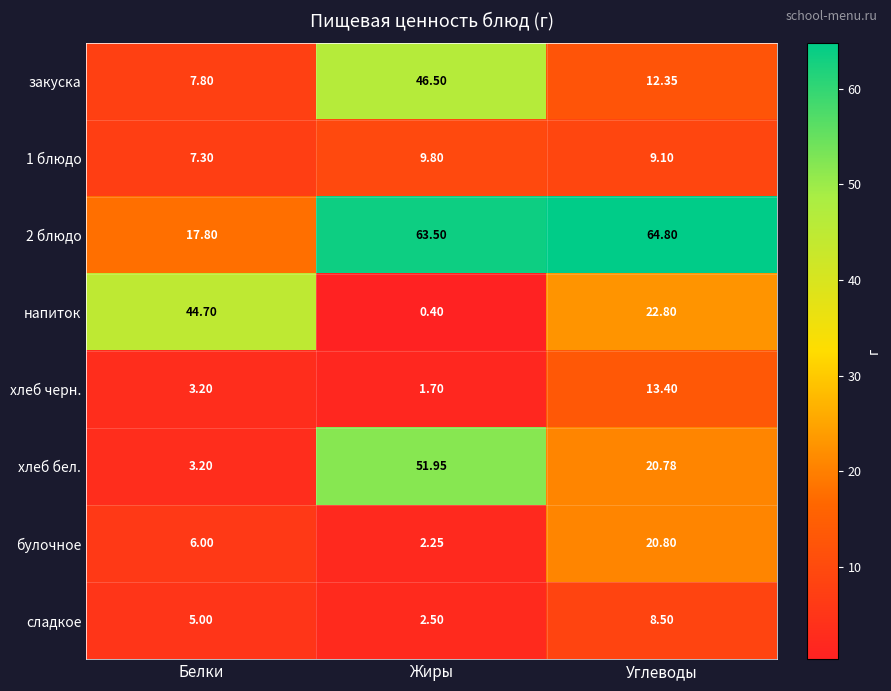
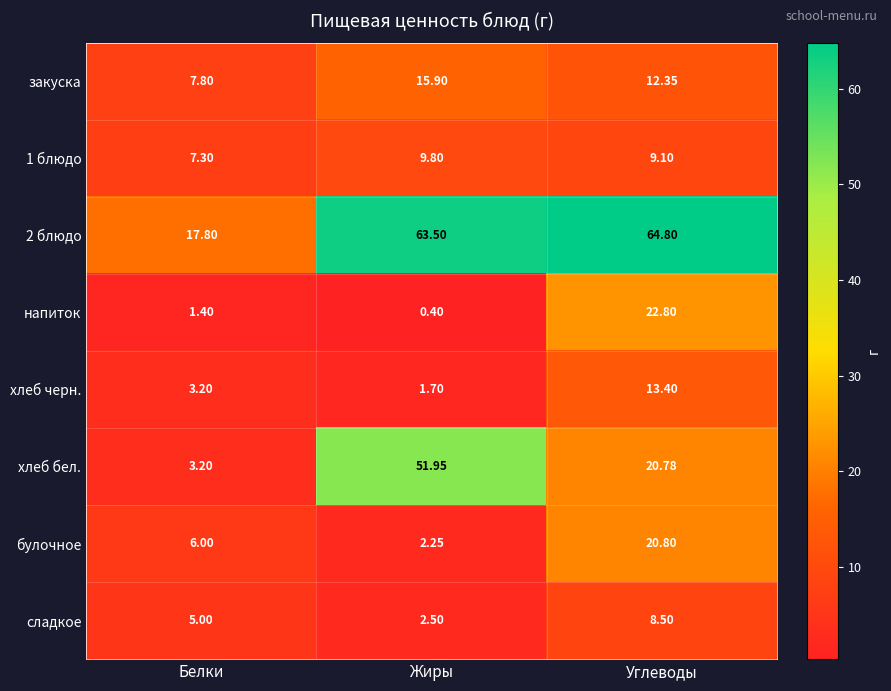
закуска, Жиры: 46.50 -> 15.90
напиток, Белки: 44.70 -> 1.40
